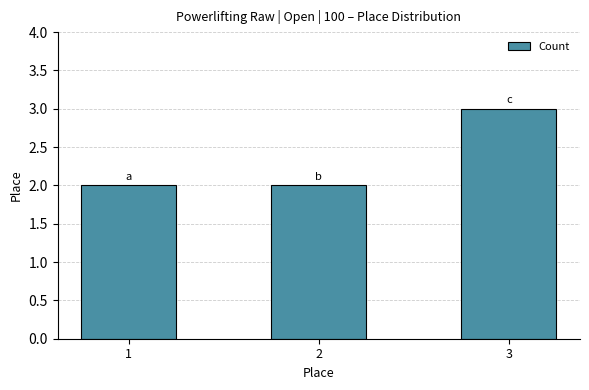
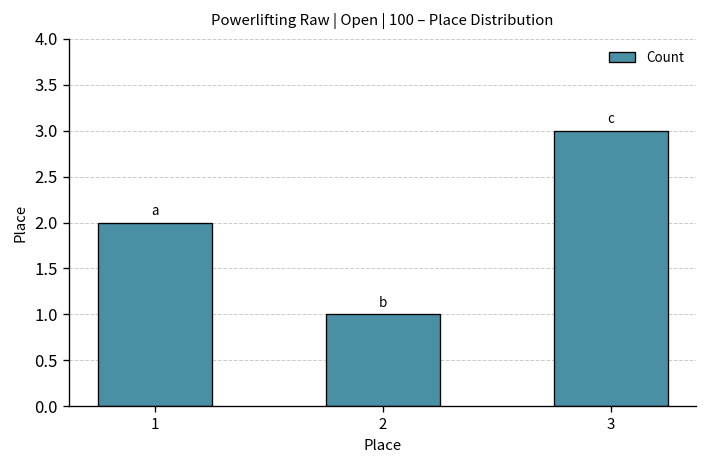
2: 2 -> 1
